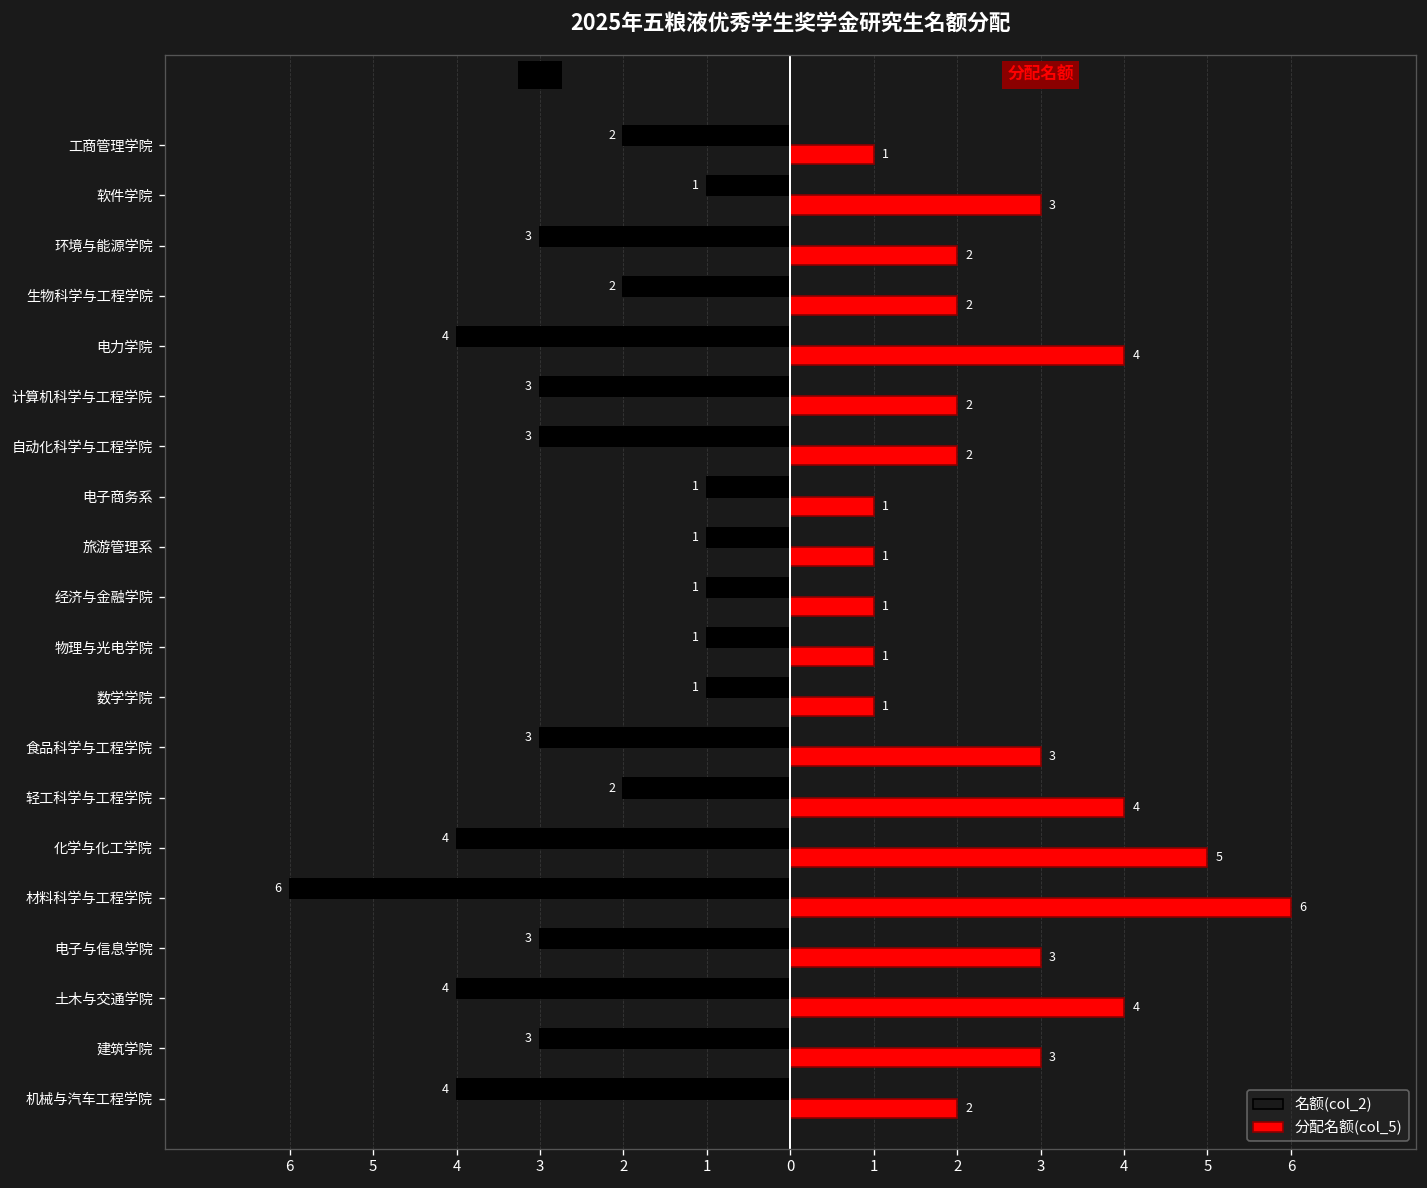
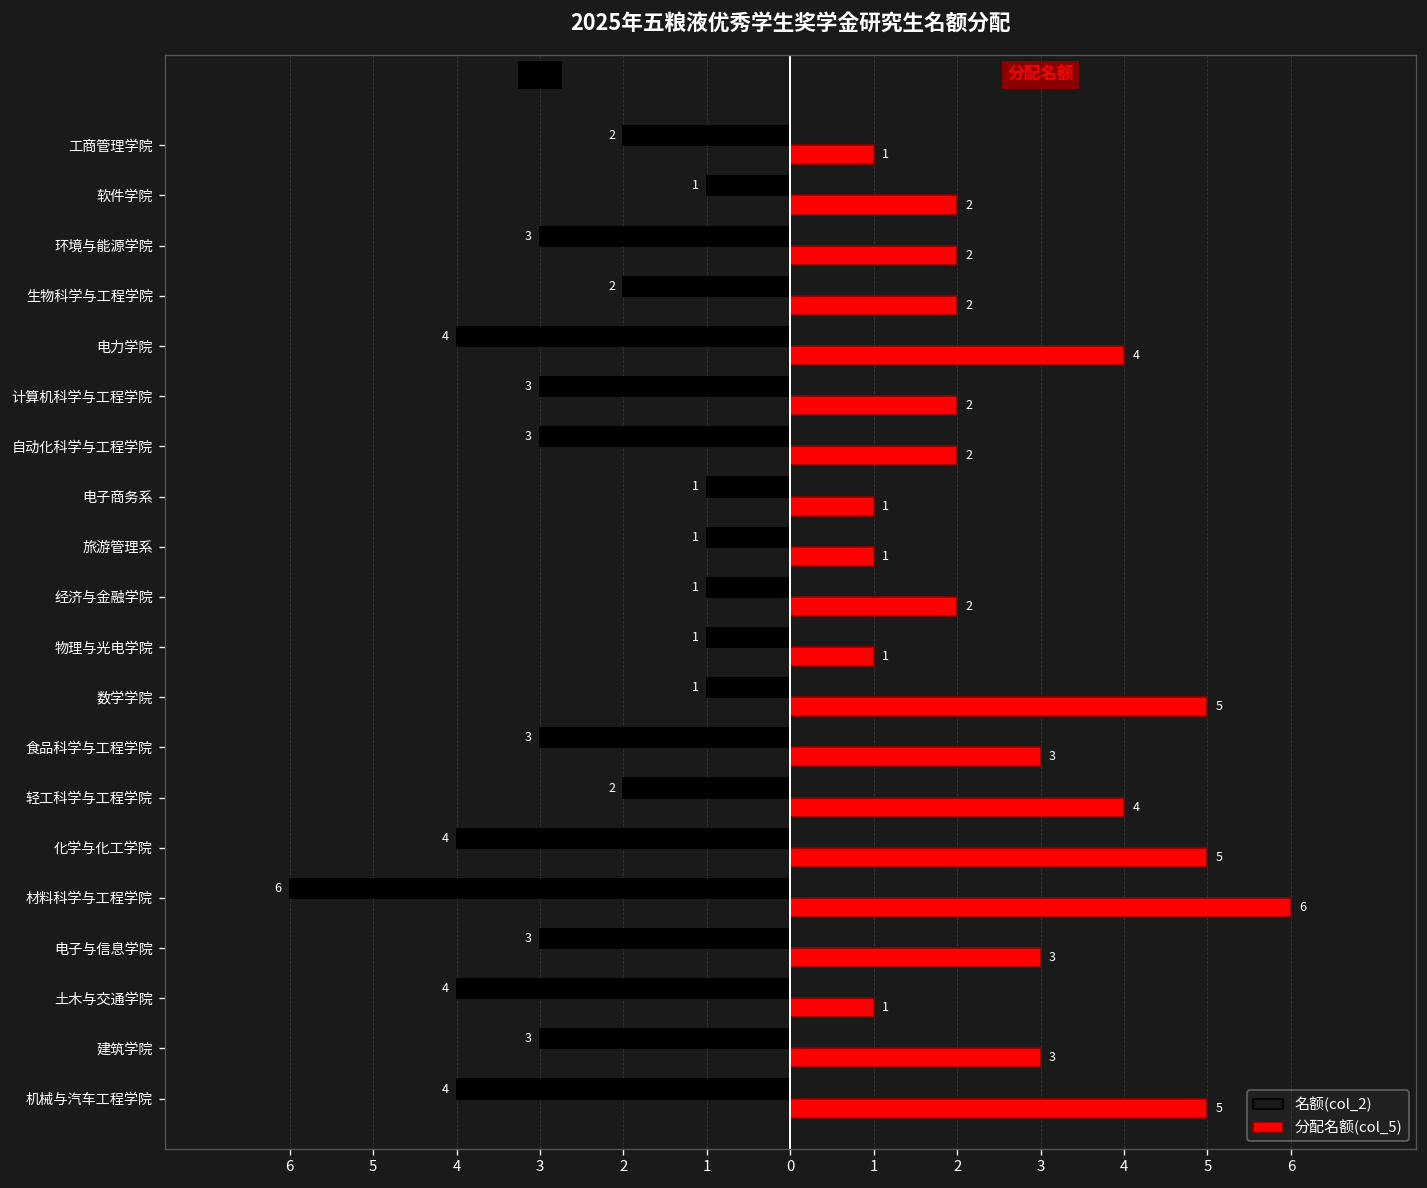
分配名额(col_5), 软件学院: 3 -> 2
分配名额(col_5), 经济与金融学院: 1 -> 2
分配名额(col_5), 数学学院: 1 -> 5
分配名额(col_5), 土木与交通学院: 4 -> 1
分配名额(col_5), 机械与汽车工程学院: 2 -> 5
